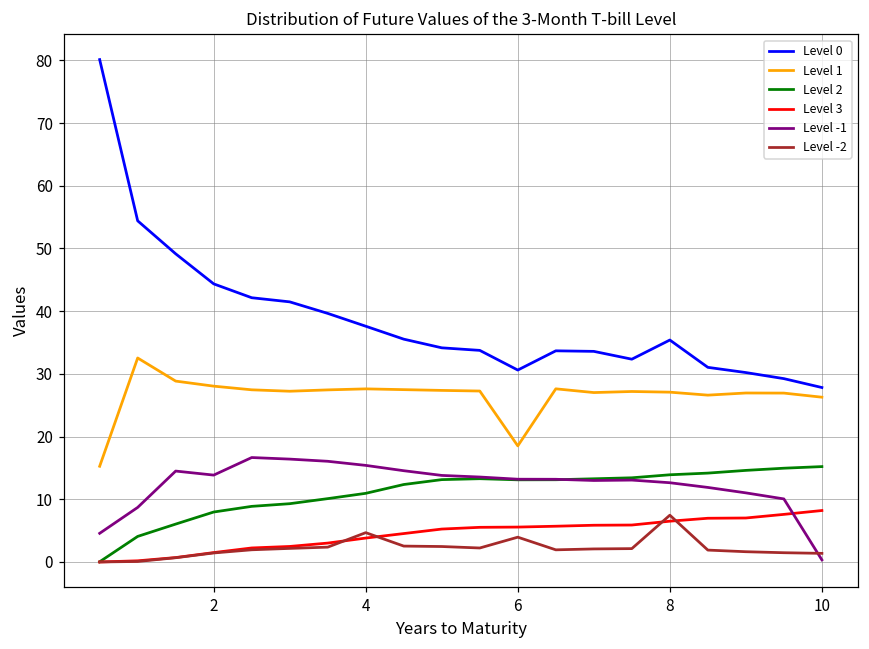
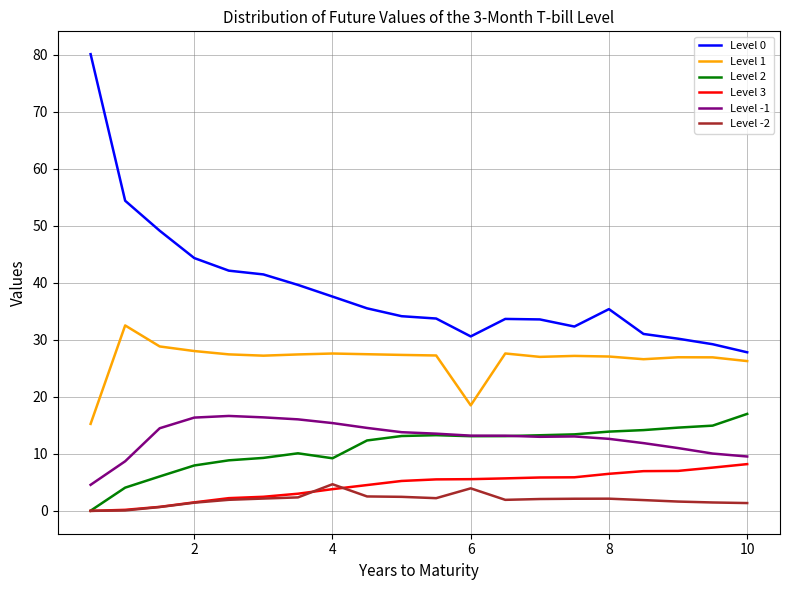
Level -1, 2: 14 -> 16
Level 2, 4: 11 -> 9
Level -2, 8: 7 -> 2
Level 2, 10: 15 -> 17
Level -1, 10: 0 -> 10
